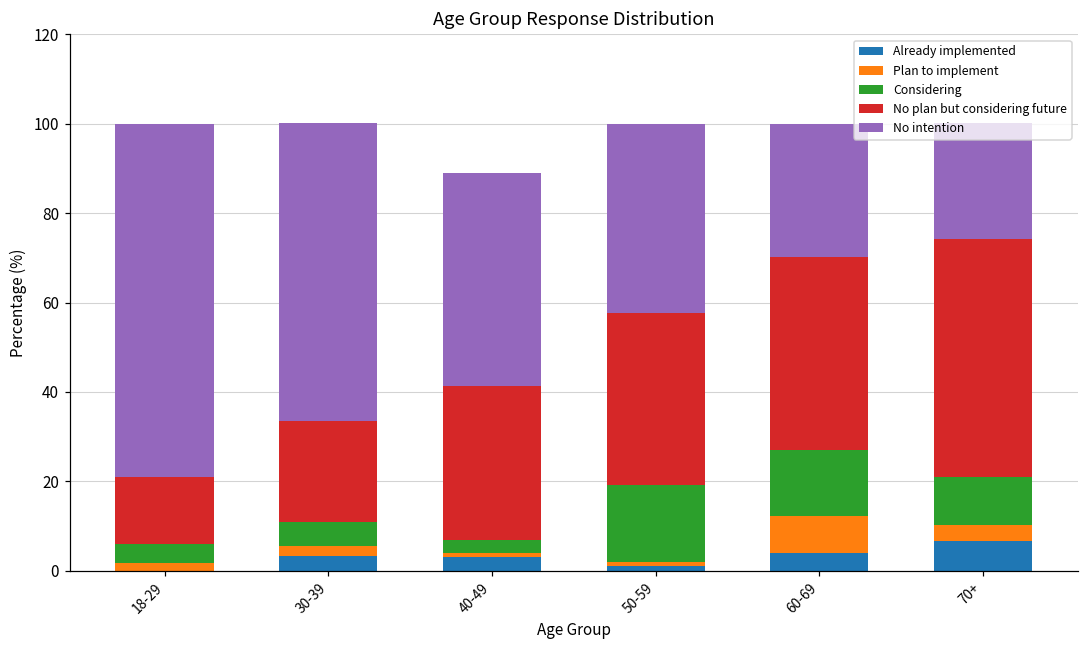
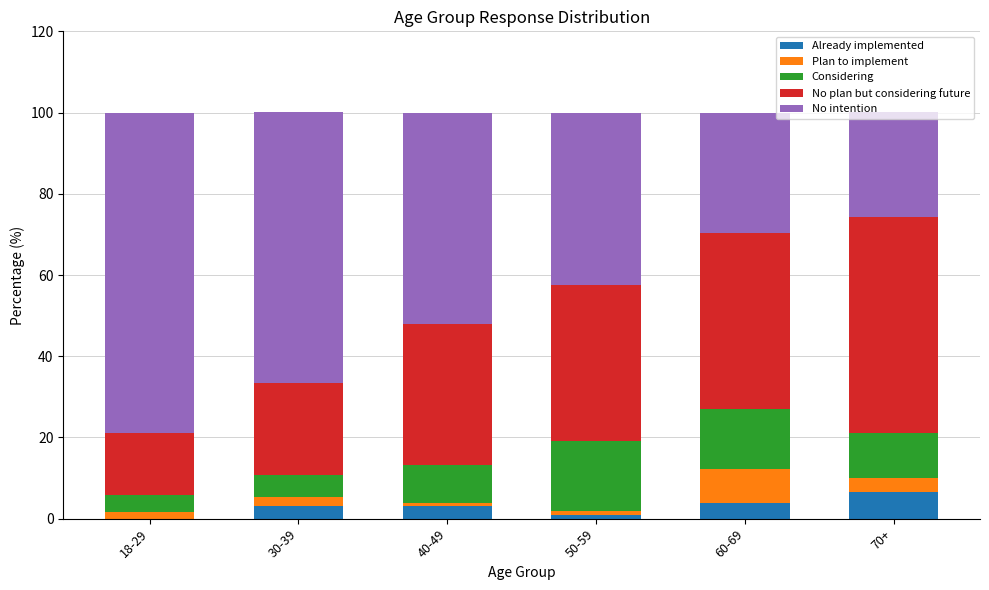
Considering, 40-49: 3 -> 9
No intention, 40-49: 48 -> 52
